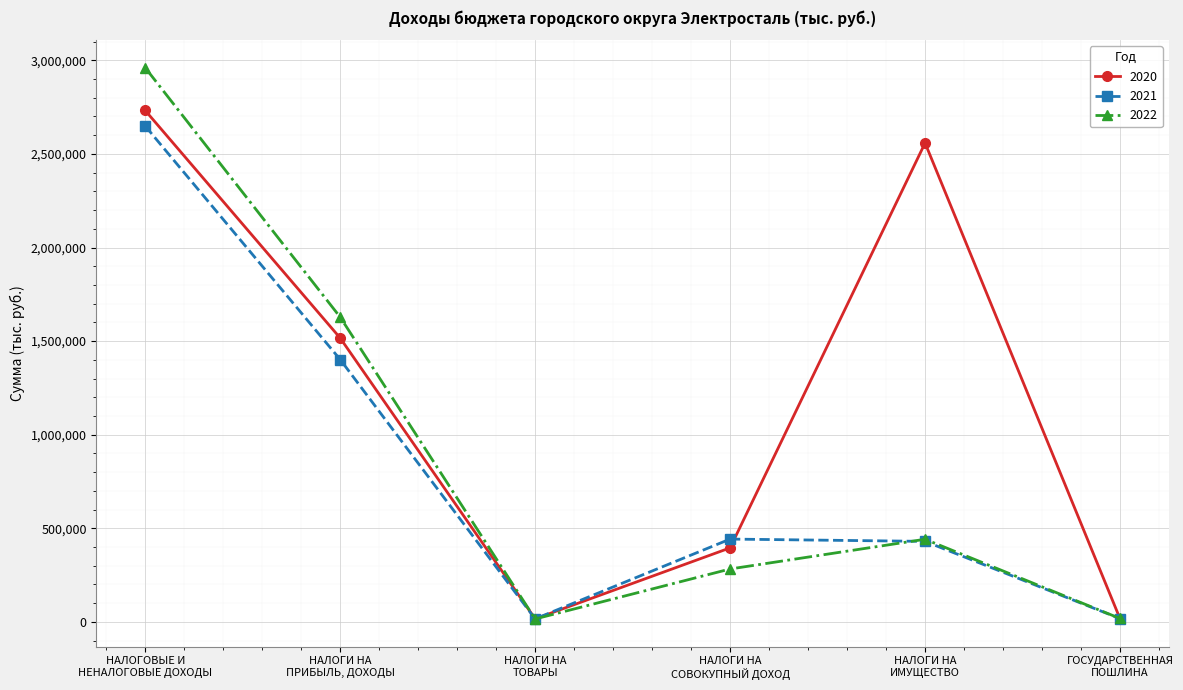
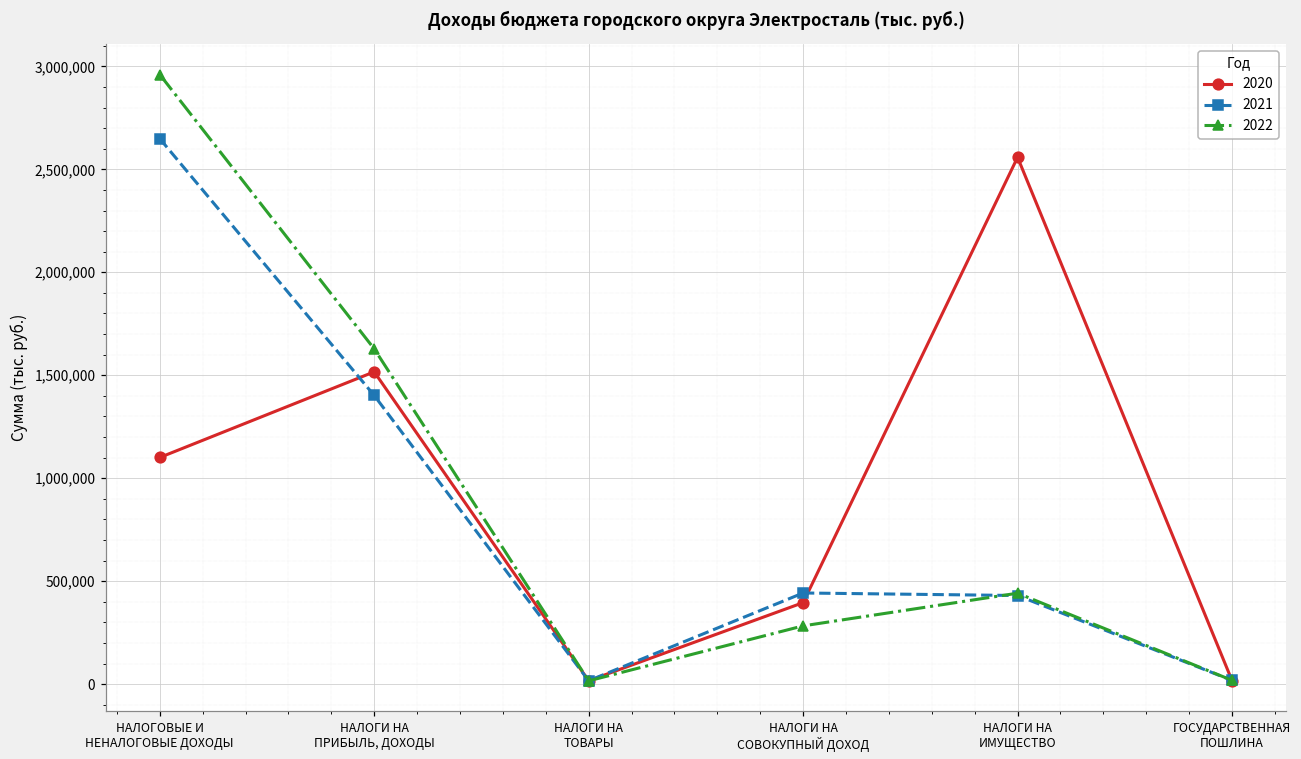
2020, НАЛОГОВЫЕ И НЕНАЛОГОВЫЕ ДОХОДЫ: 2,730,000 -> 1,100,000
